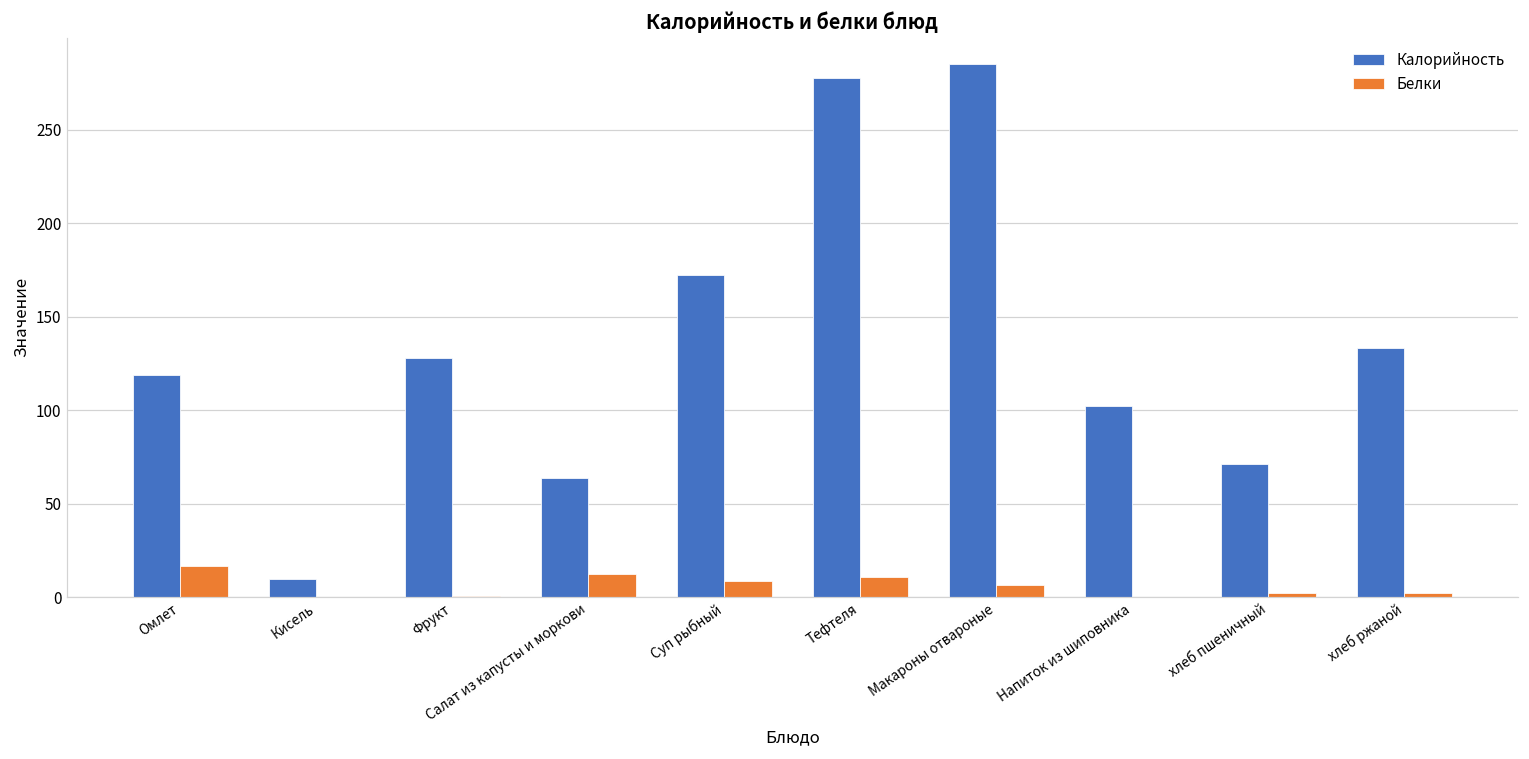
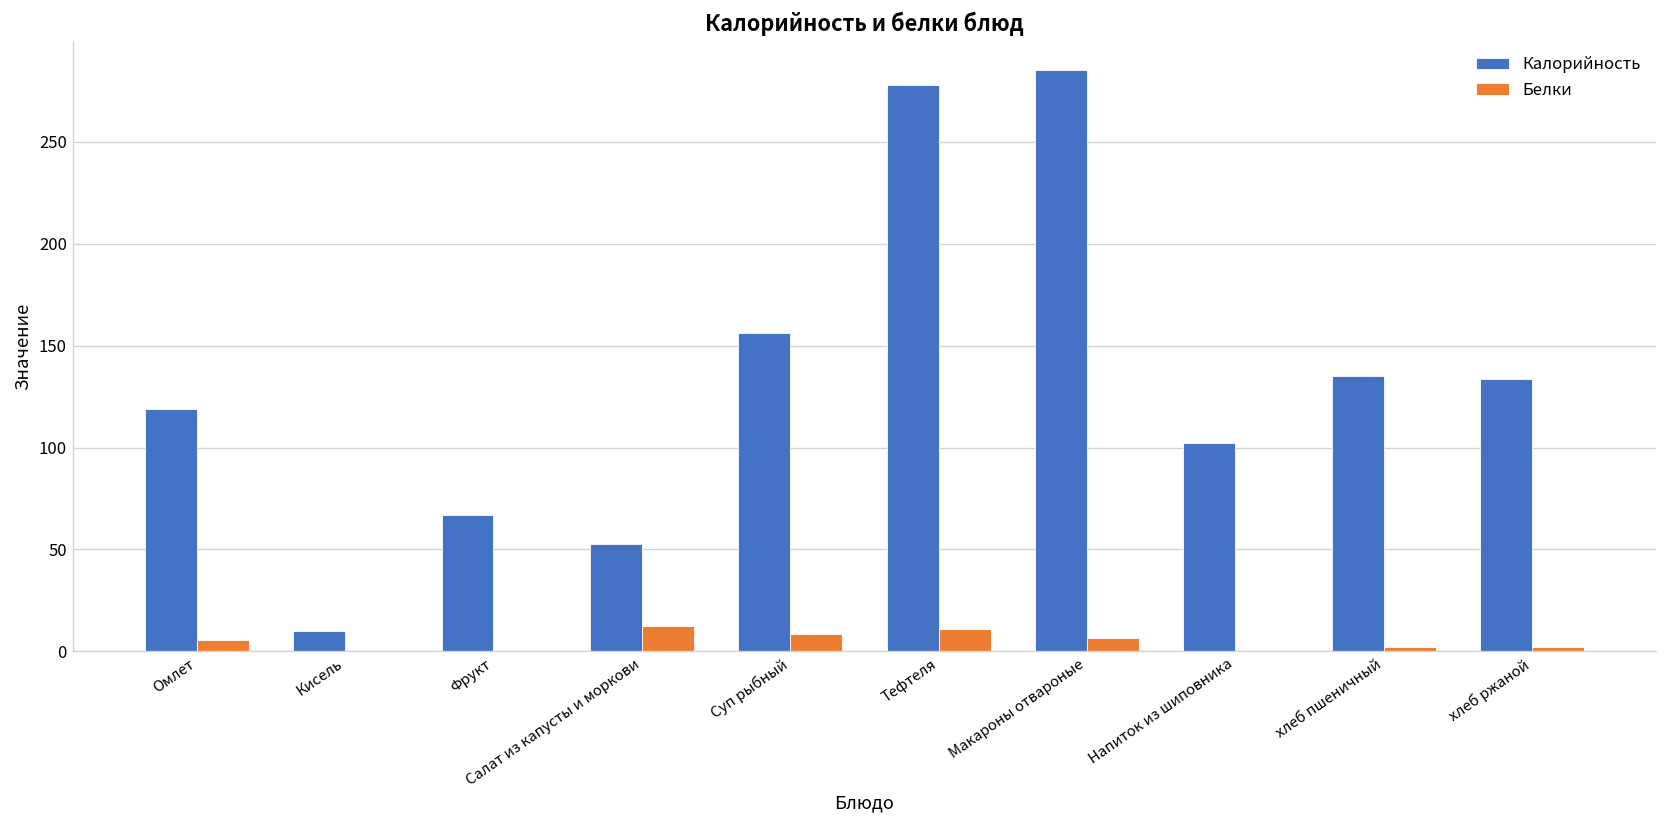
Белки, Омлет: 16 -> 5
Калорийность, Фрукт: 128 -> 67
Калорийность, Салат из капусты и моркови: 64 -> 52
Калорийность, Суп рыбный: 172 -> 156
Калорийность, хлеб пшеничный: 71 -> 135
